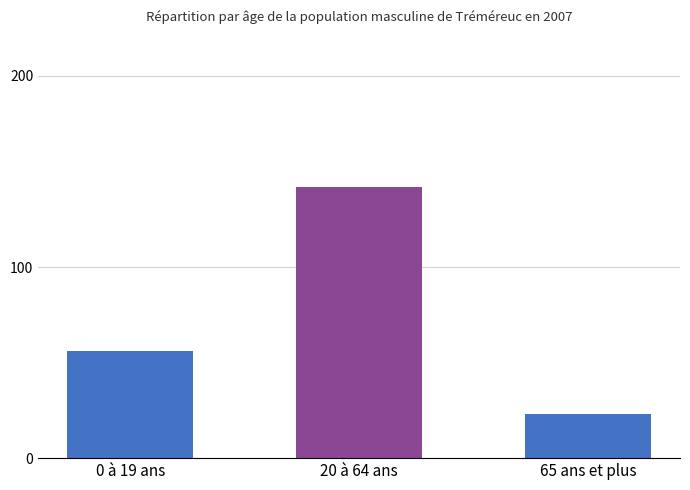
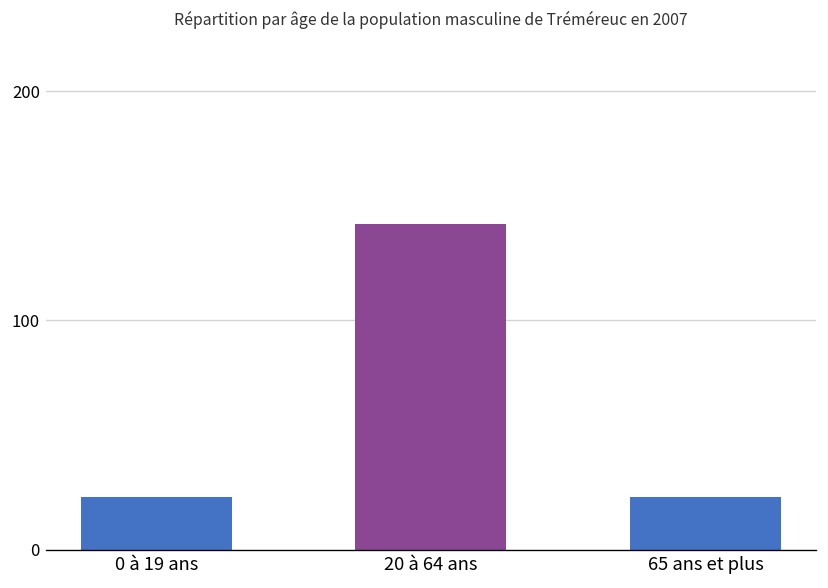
0 à 19 ans: 56 -> 23
